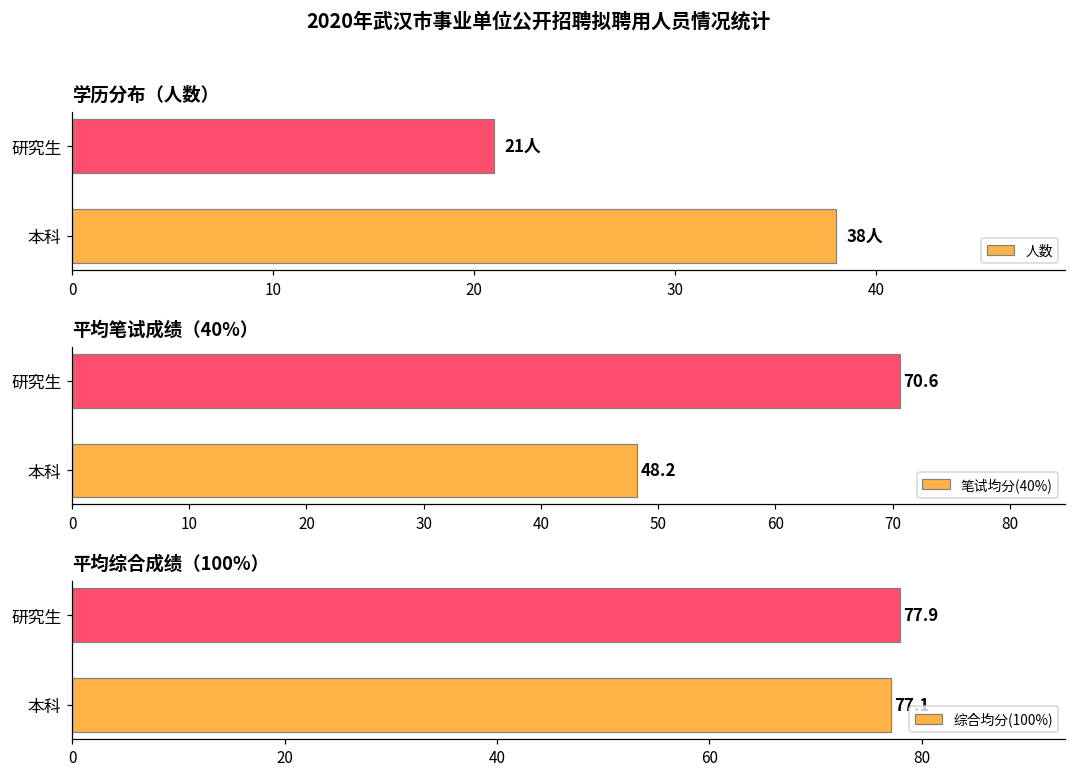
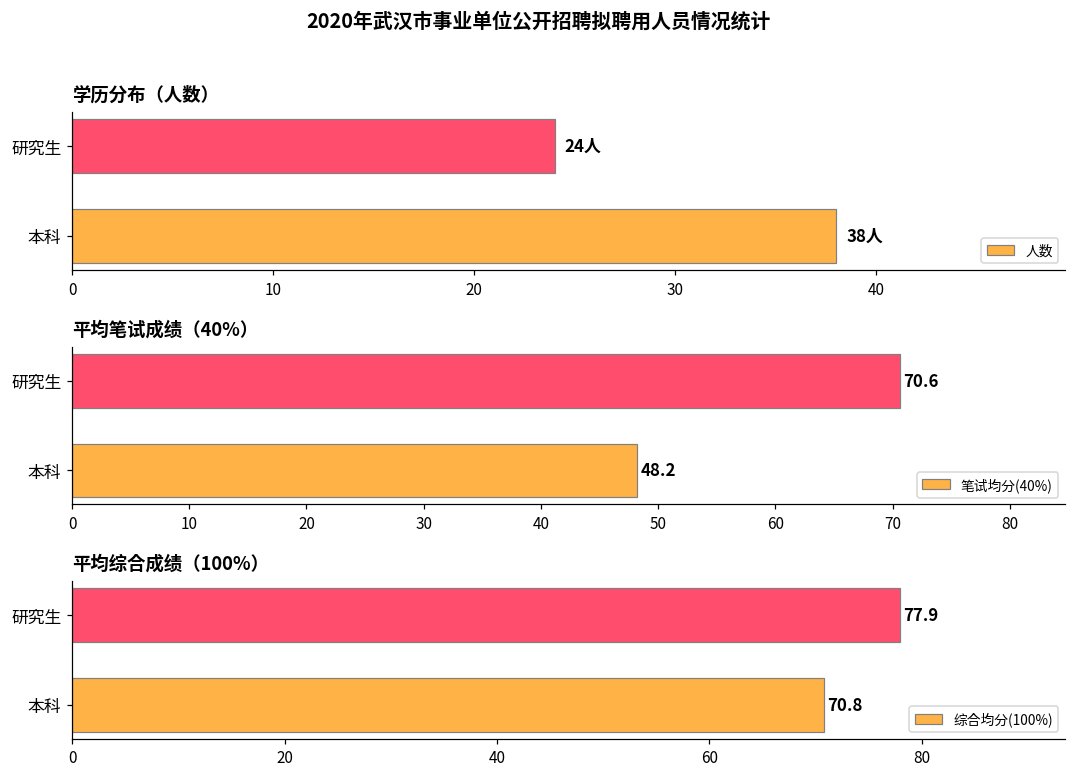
学历分布（人数）, 研究生: 21人 -> 24人
平均综合成绩（100%）, 本科: 77 -> 71
